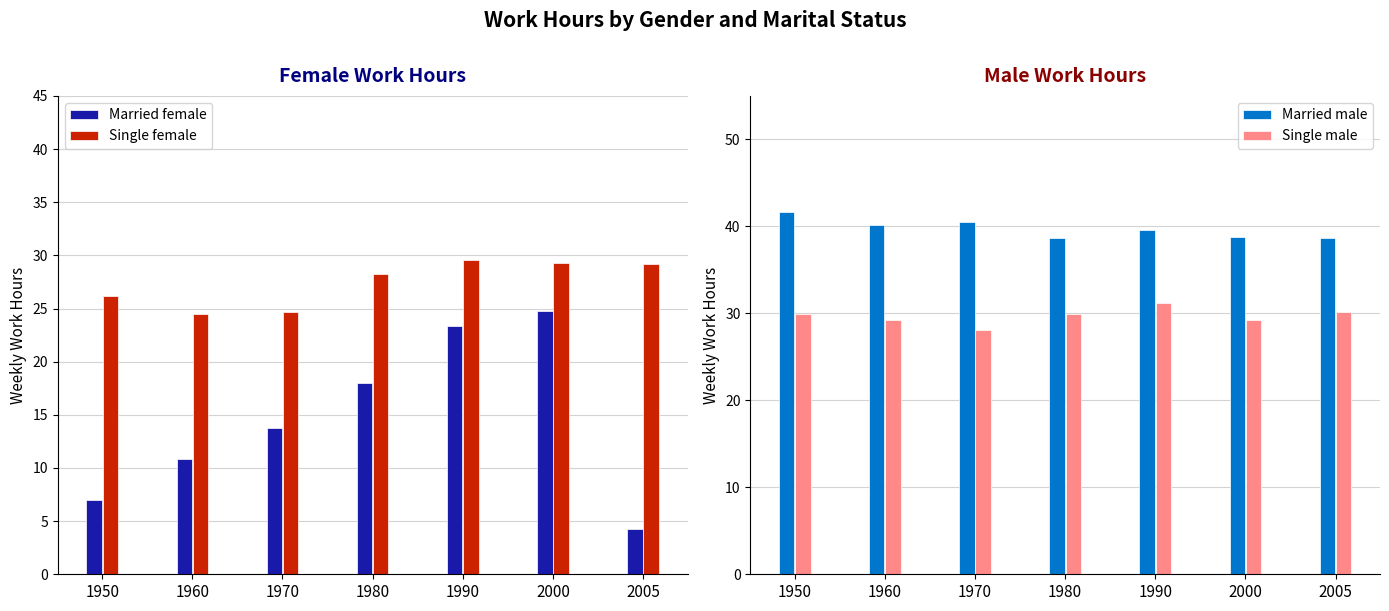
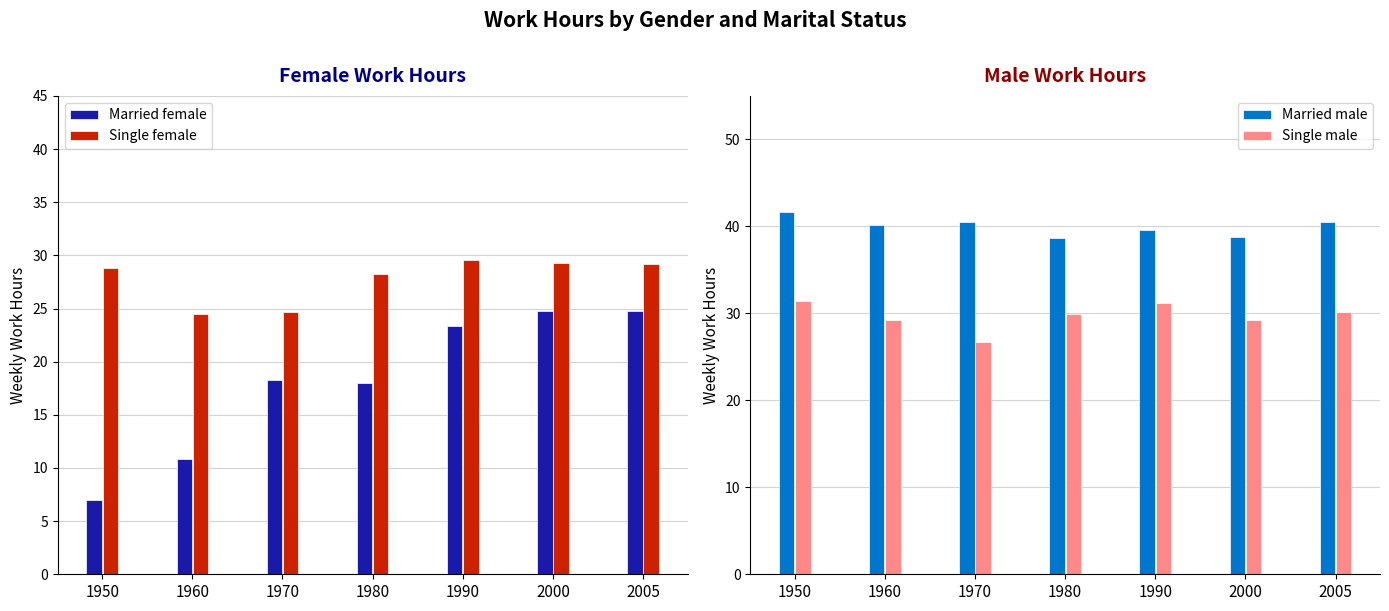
Female Work Hours, Single female, 1950: 26.2 -> 28.8
Female Work Hours, Married female, 1970: 13.8 -> 18.3
Female Work Hours, Married female, 2005: 4.2 -> 24.7
Male Work Hours, Single male, 1950: 30 -> 31
Male Work Hours, Single male, 1970: 28 -> 27
Male Work Hours, Married male, 2005: 39 -> 41
